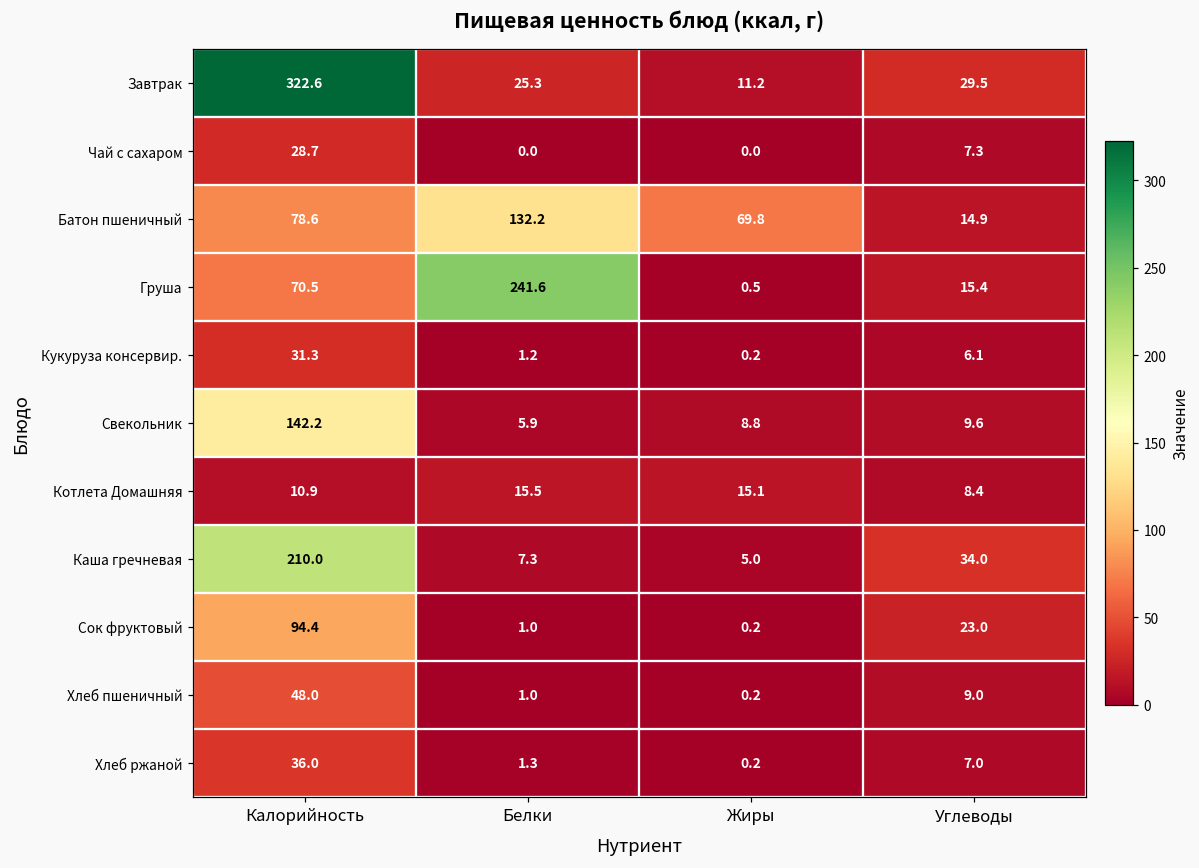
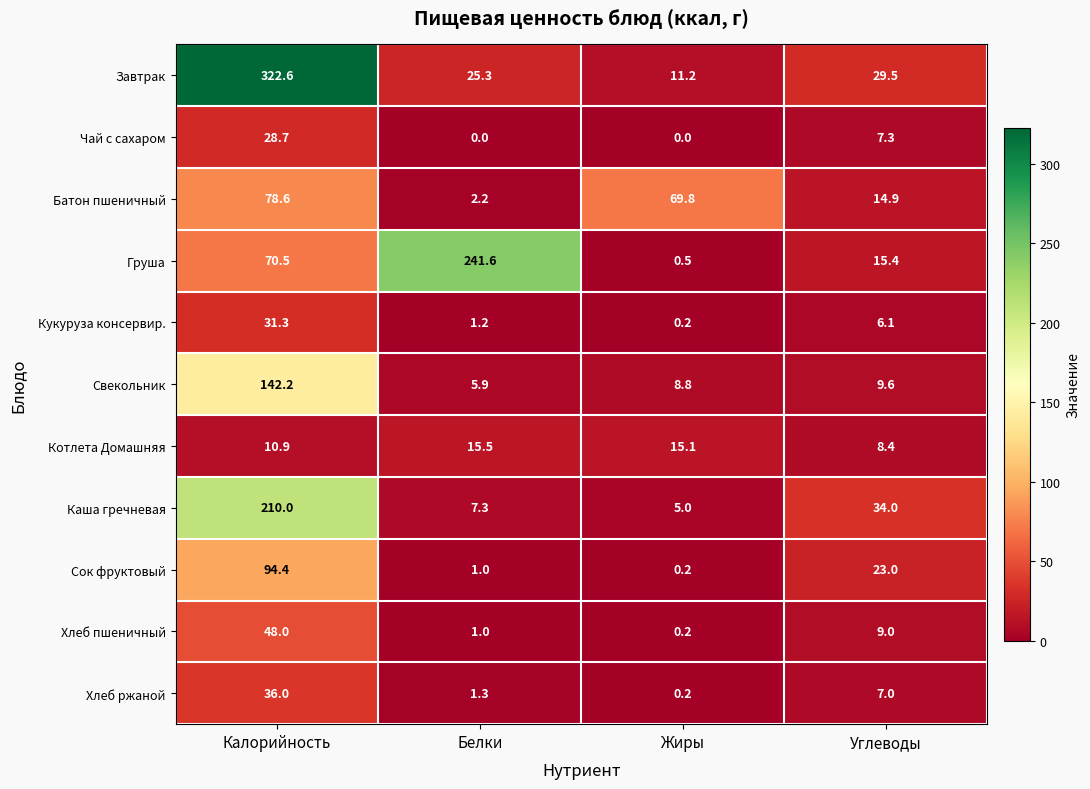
Батон пшеничный, Белки: 132.2 -> 2.2
